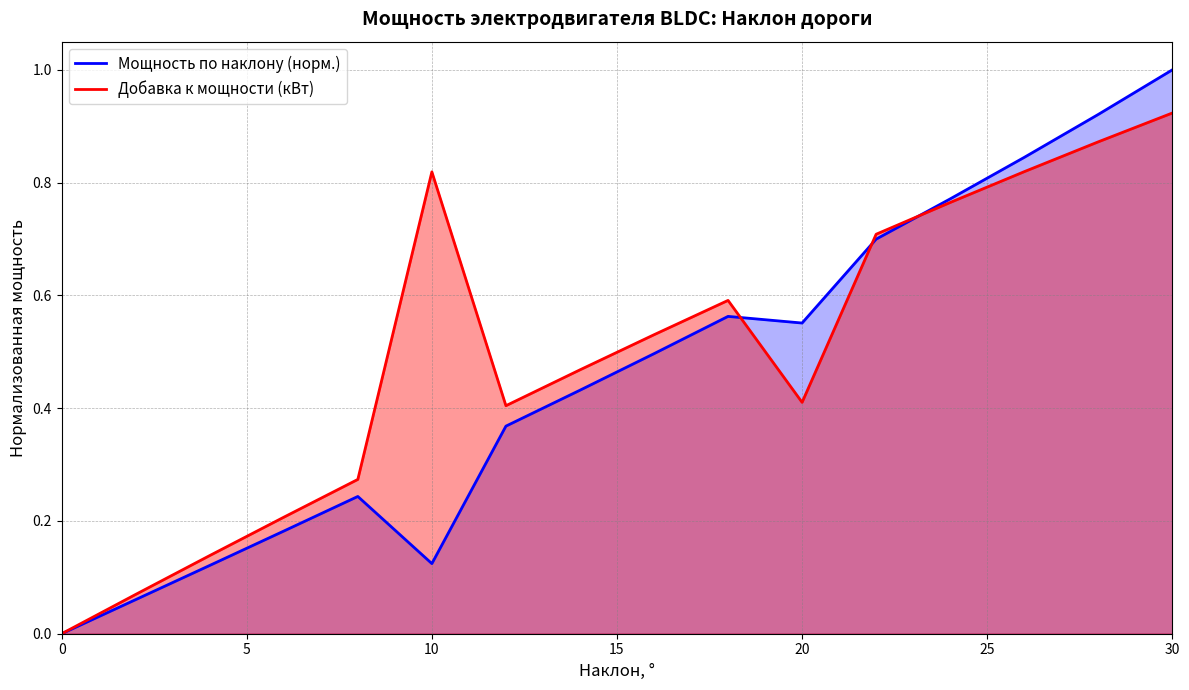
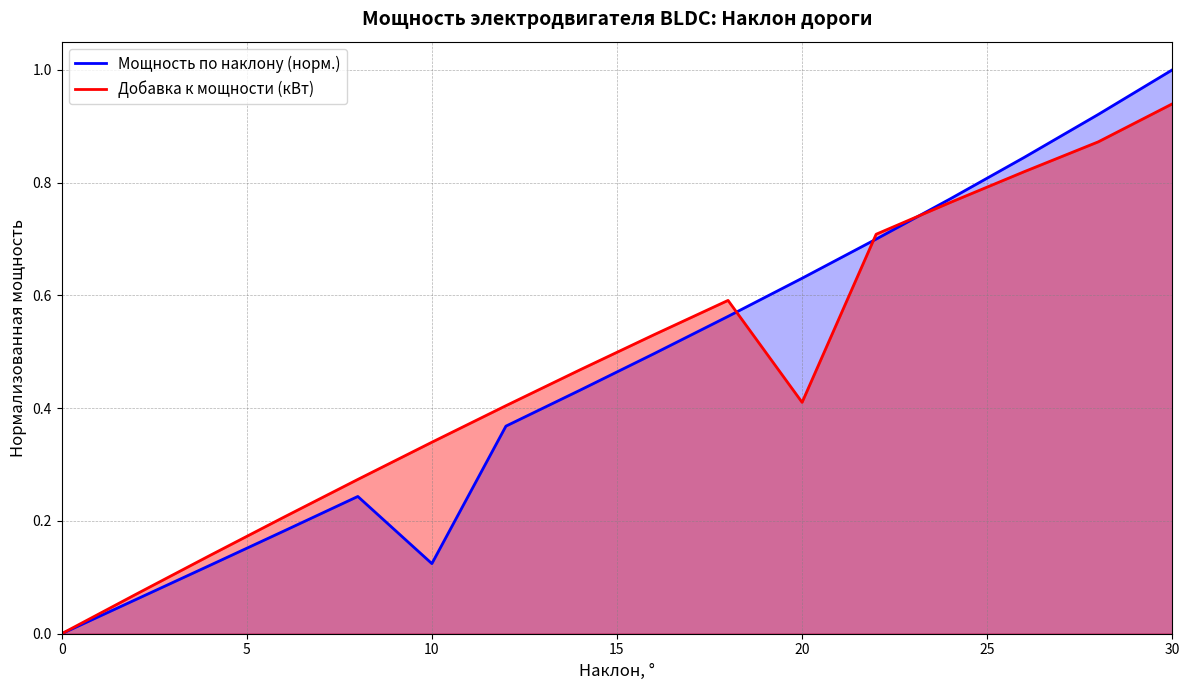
Добавка к мощности (кВт), 10: 0.82 -> 0.34
Мощность по наклону (норм.), 20: 0.55 -> 0.63
Добавка к мощности (кВт), 30: 0.92 -> 0.94
